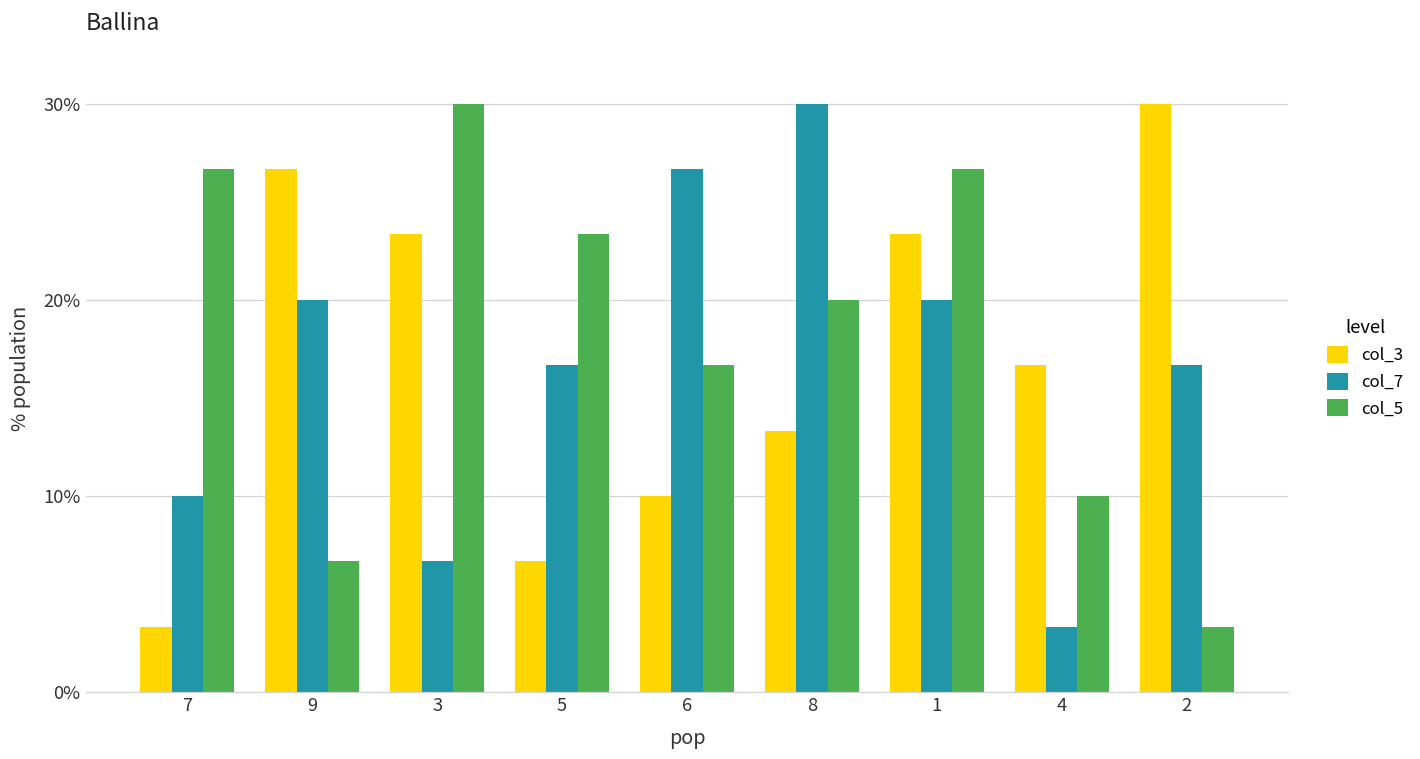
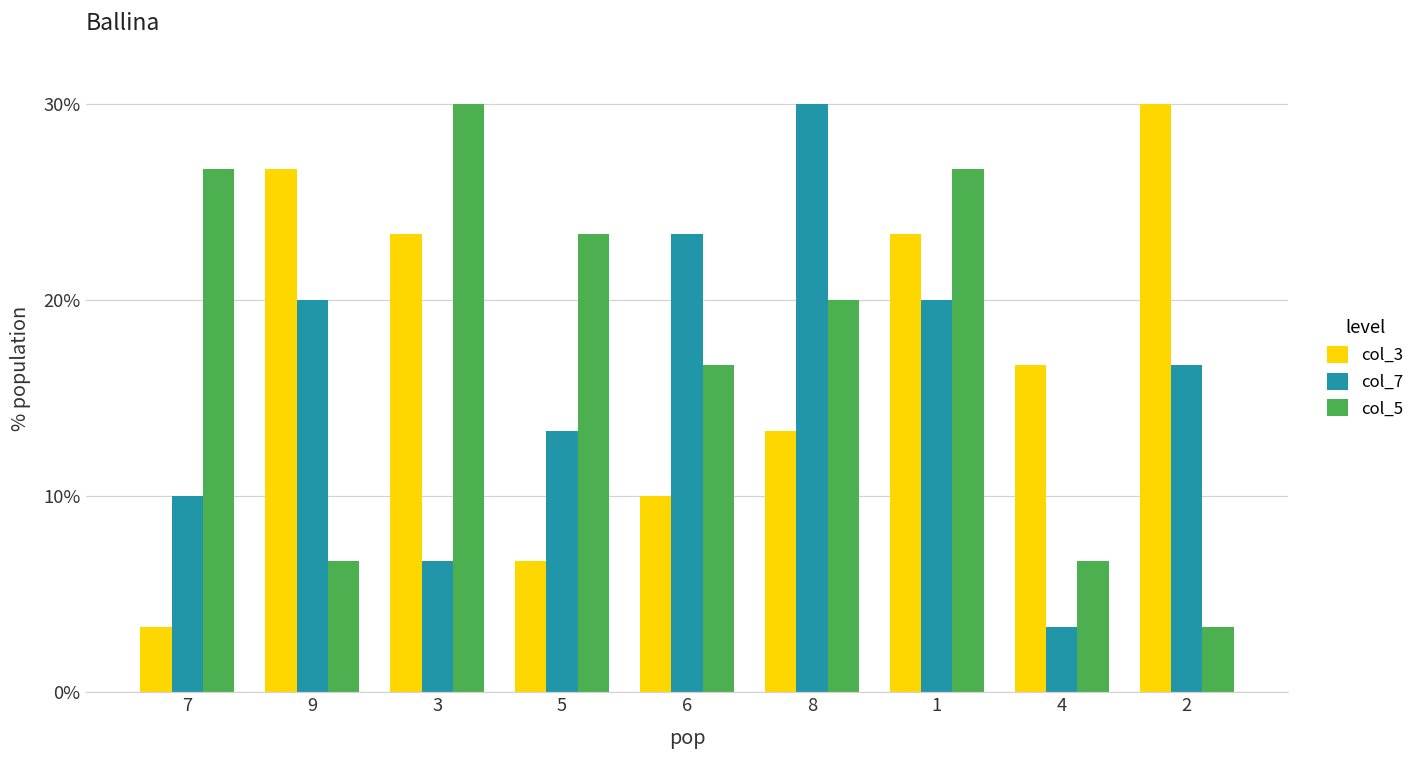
col_7, 5: 16.7% -> 13.3%
col_7, 6: 26.7% -> 23.3%
col_5, 4: 10.0% -> 6.7%
